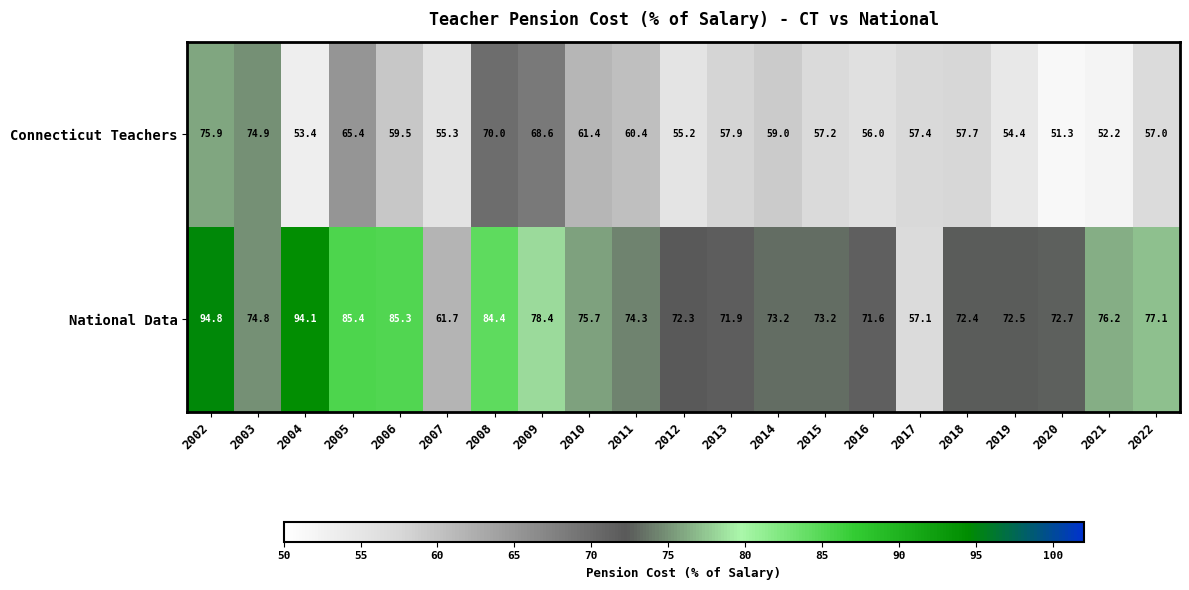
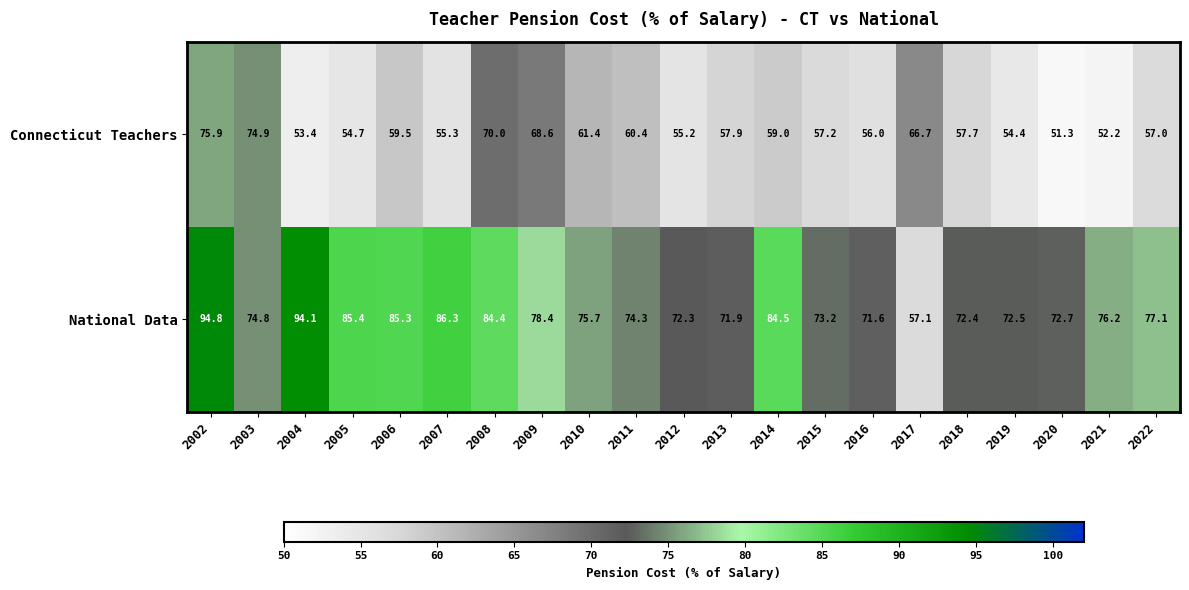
Connecticut Teachers, 2005: 65.4 -> 54.7
Connecticut Teachers, 2017: 57.4 -> 66.7
National Data, 2007: 61.7 -> 86.3
National Data, 2014: 73.2 -> 84.5
